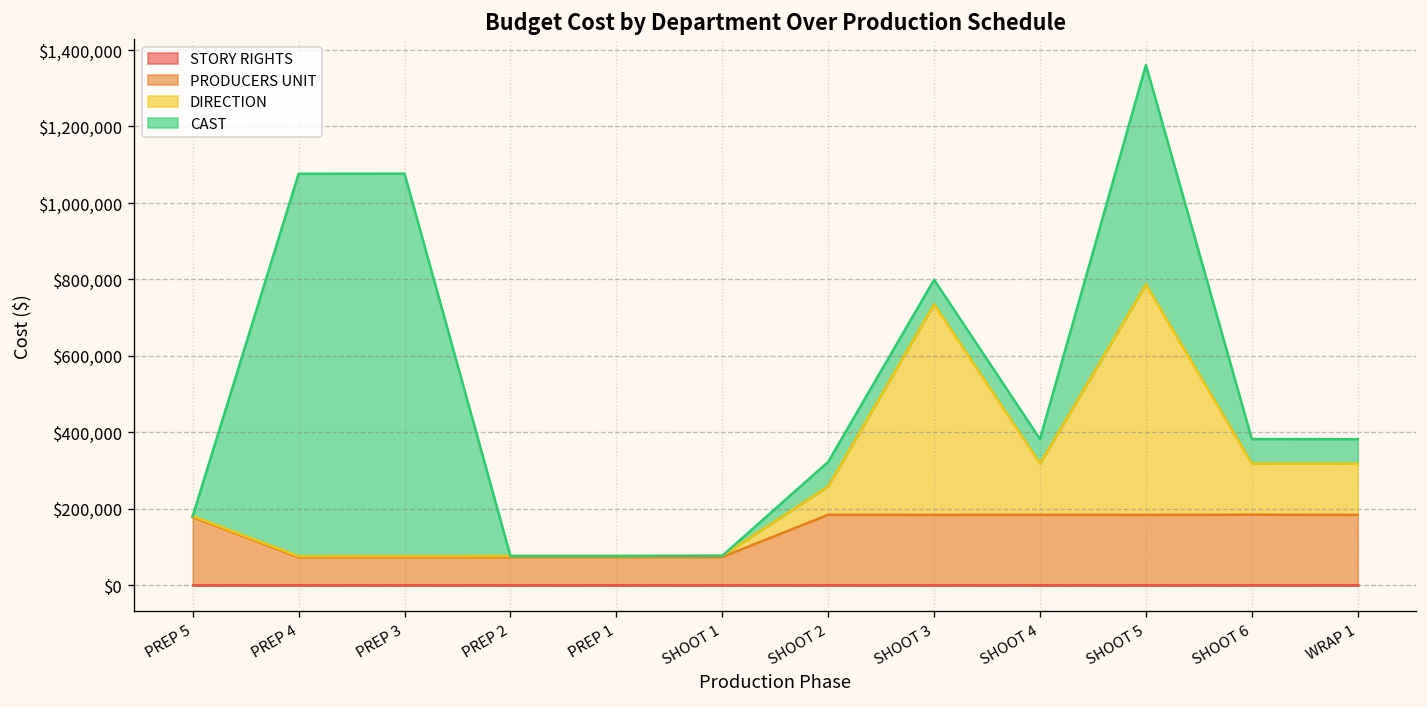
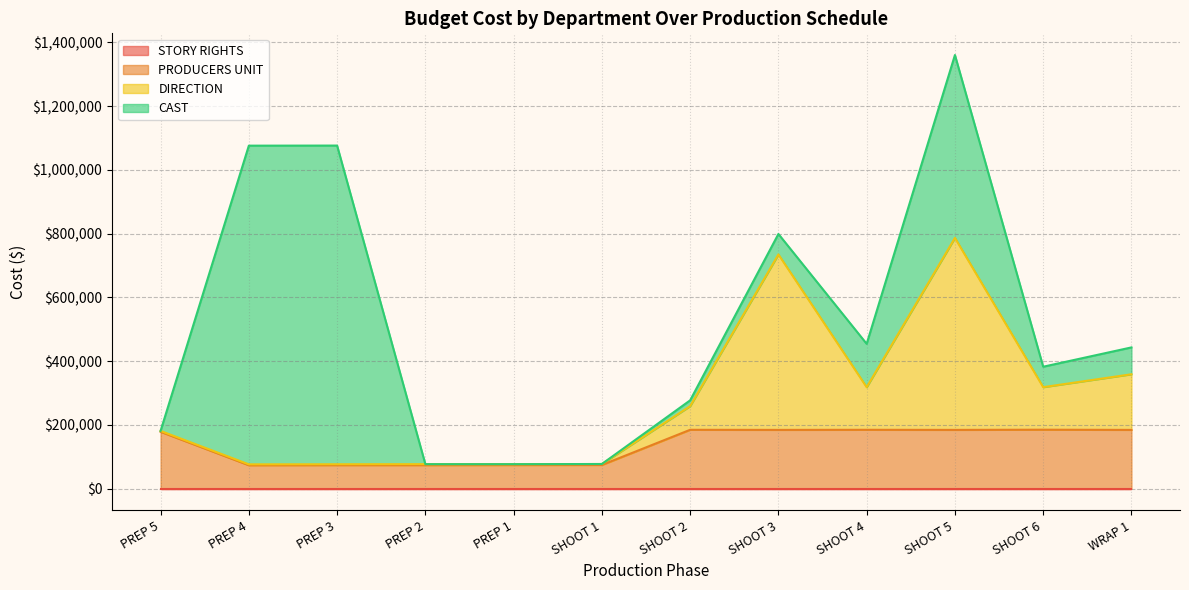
CAST, SHOOT 2: $60,000 -> $20,000
CAST, SHOOT 4: $60,000 -> $140,000
DIRECTION, WRAP 1: $130,000 -> $170,000
CAST, WRAP 1: $60,000 -> $80,000
